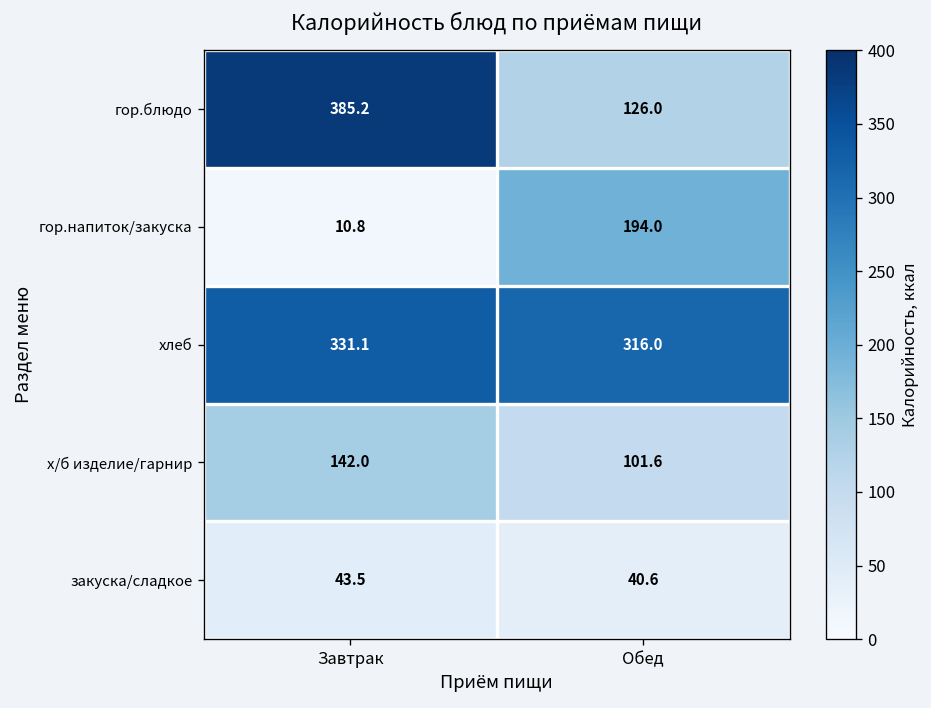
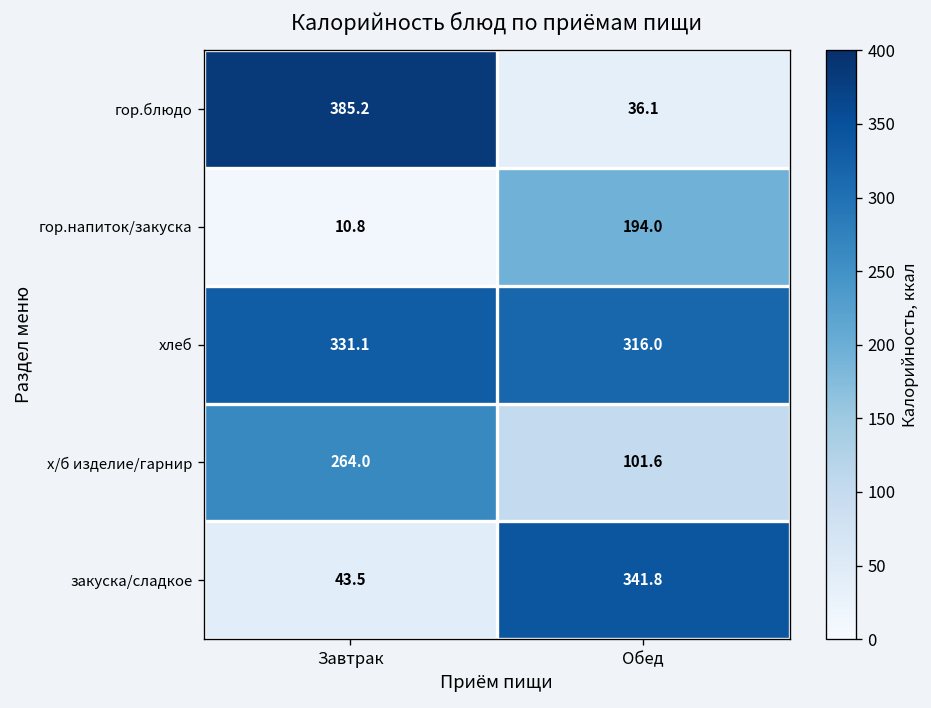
гор.блюдо, Обед: 126.0 -> 36.1
х/б изделие/гарнир, Завтрак: 142.0 -> 264.0
закуска/сладкое, Обед: 40.6 -> 341.8
